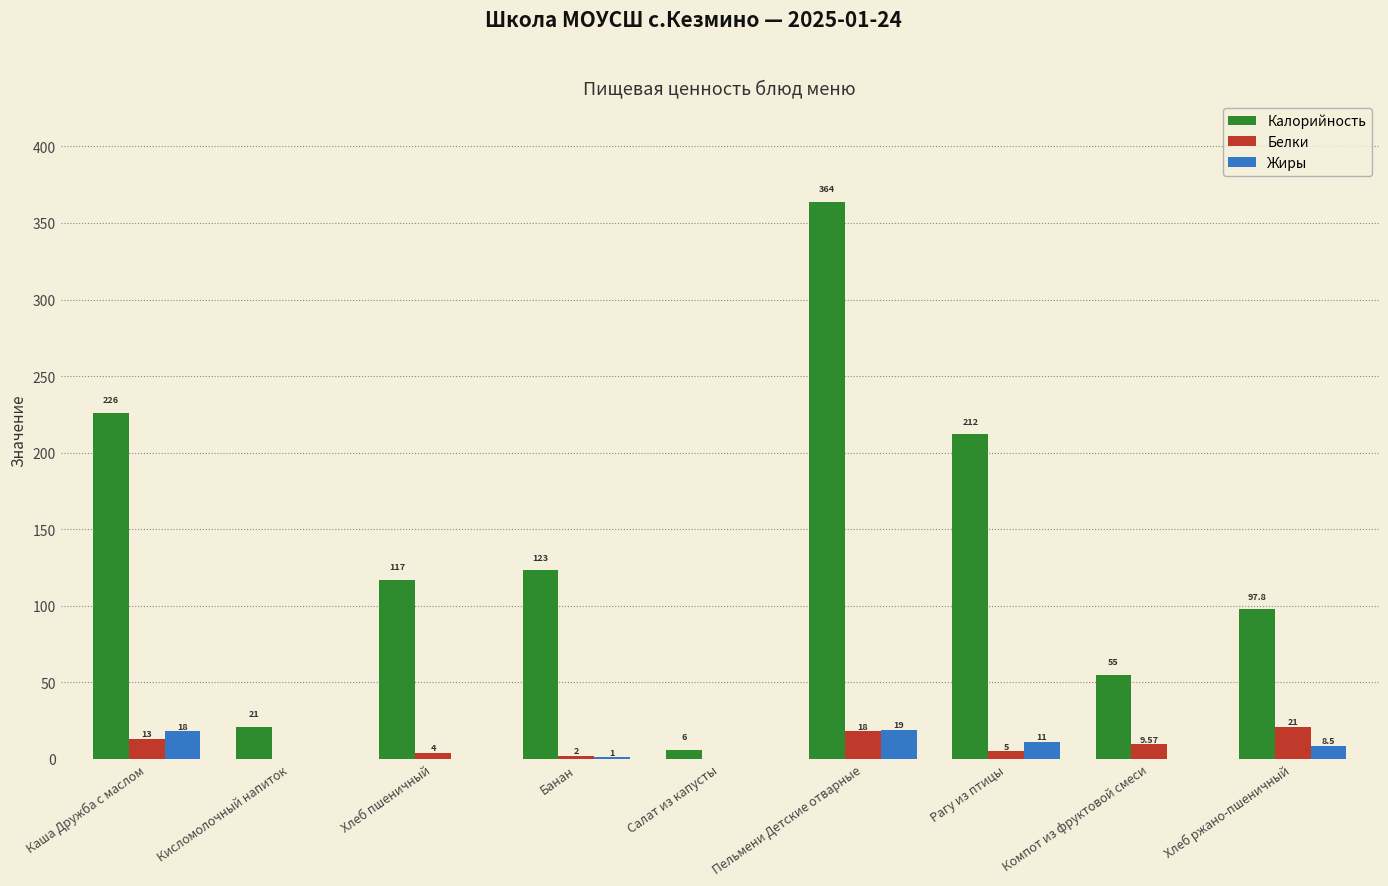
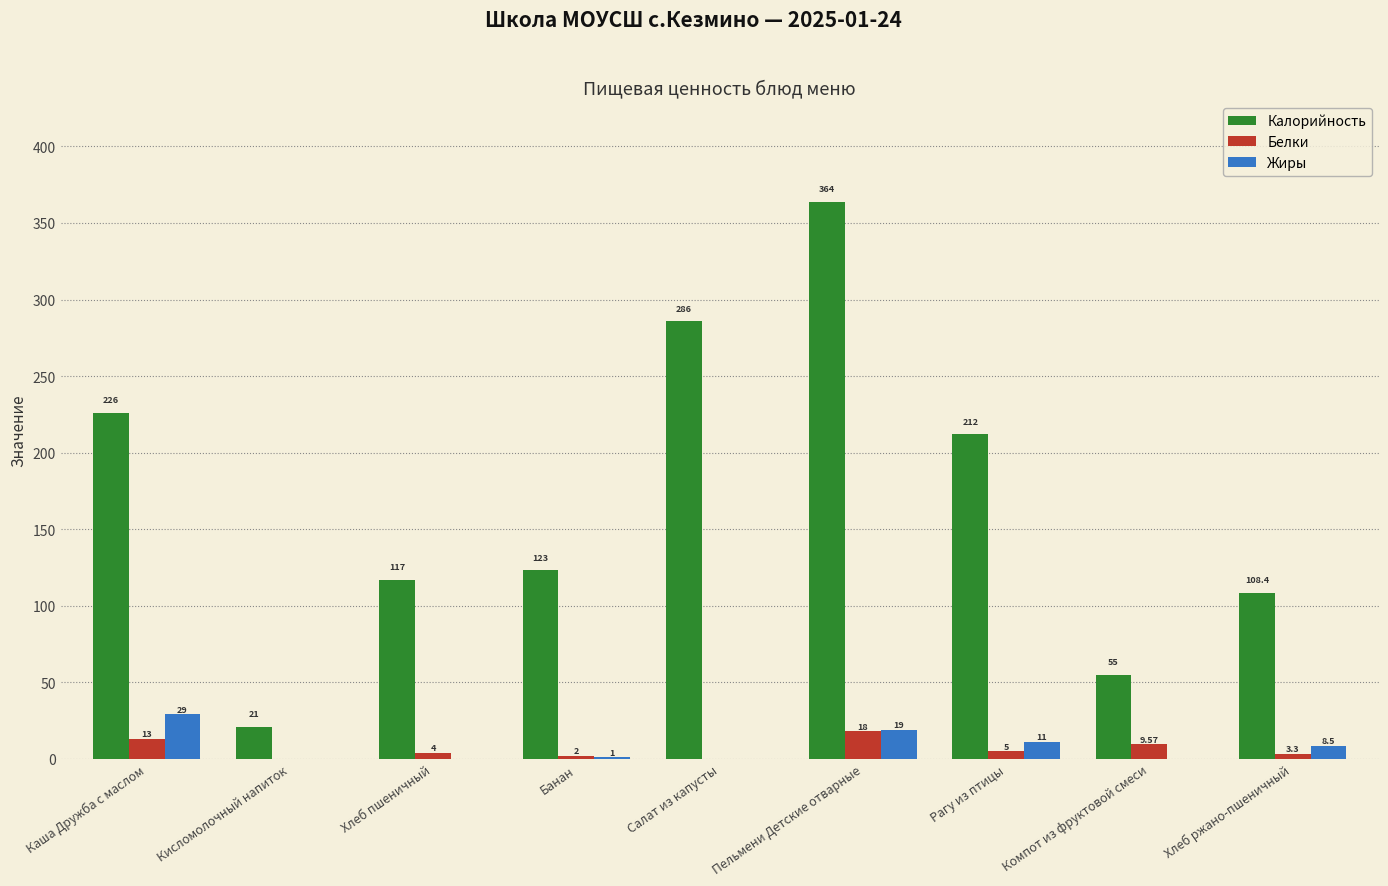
Жиры, Каша Дружба с маслом: 18 -> 29
Калорийность, Салат из капусты: 6 -> 286
Калорийность, Хлеб ржано-пшеничный: 97.8 -> 108.4
Белки, Хлеб ржано-пшеничный: 21 -> 3.3
